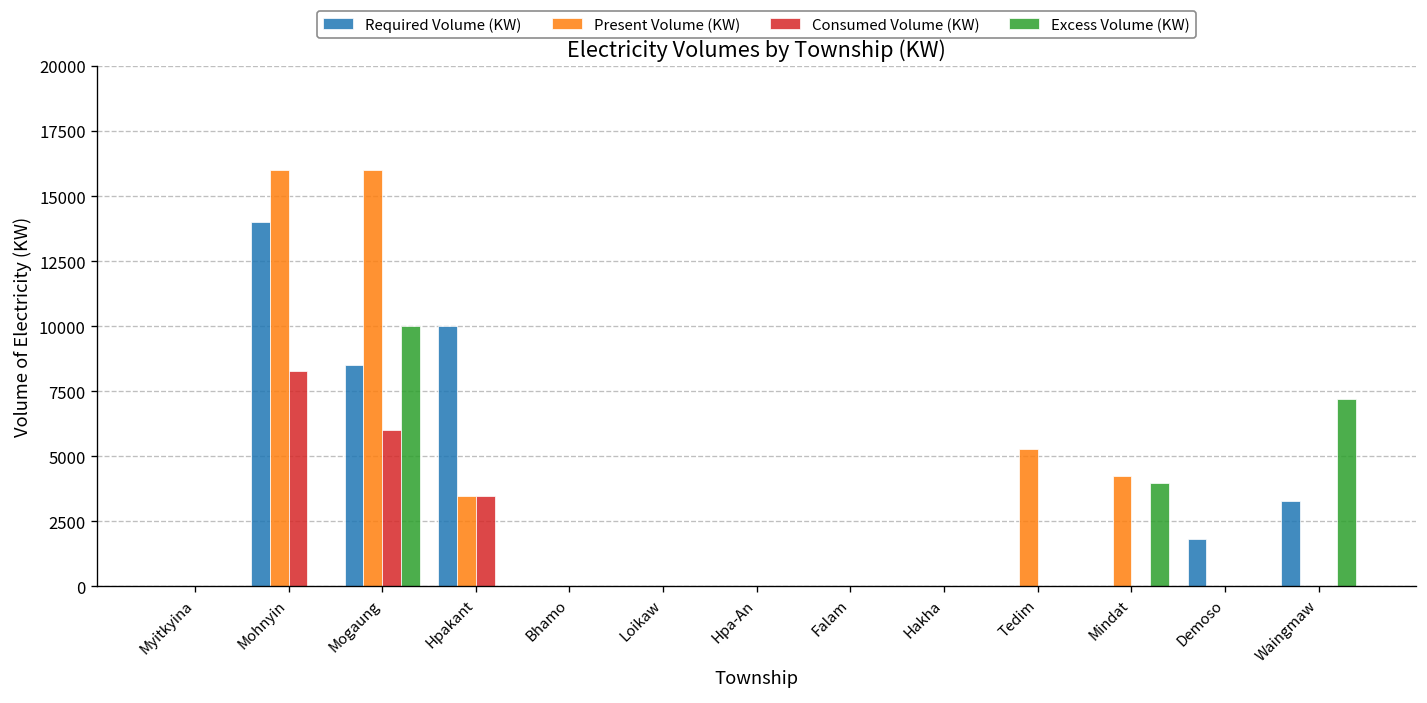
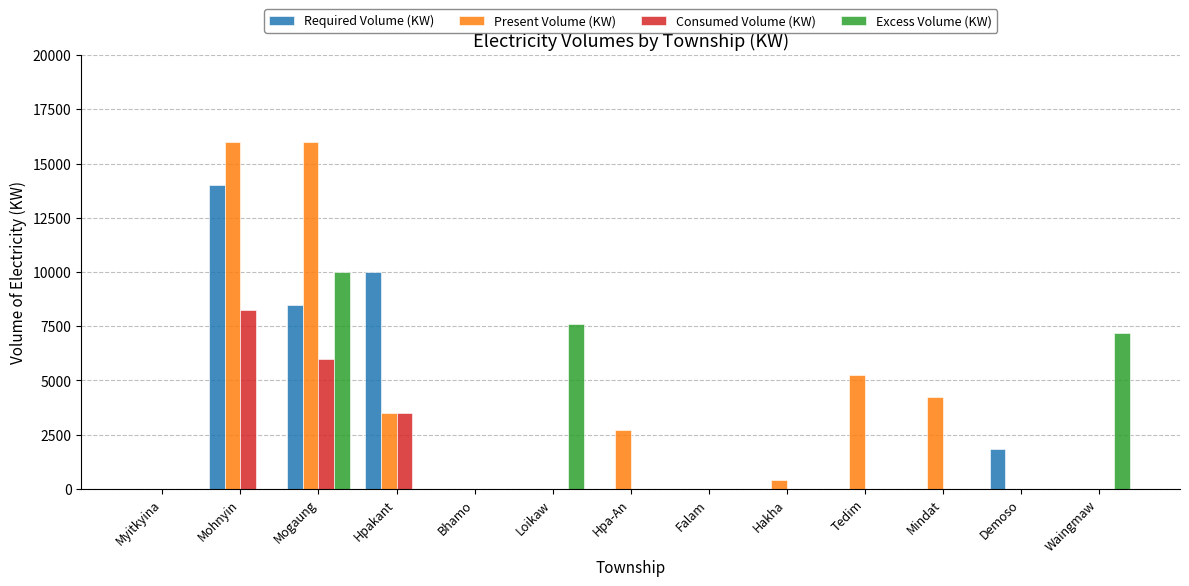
Excess Volume (KW), Loikaw: 0 -> 7600
Present Volume (KW), Hpa-An: 0 -> 2700
Present Volume (KW), Hakha: 0 -> 400
Excess Volume (KW), Mindat: 4000 -> 0
Required Volume (KW), Waingmaw: 3300 -> 0
